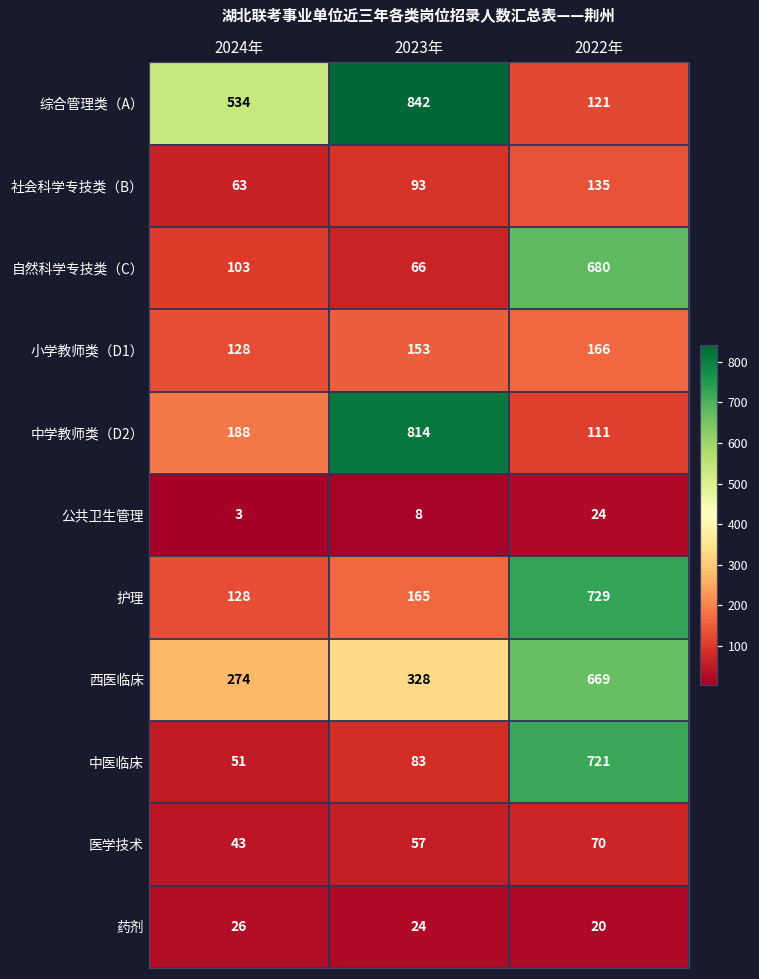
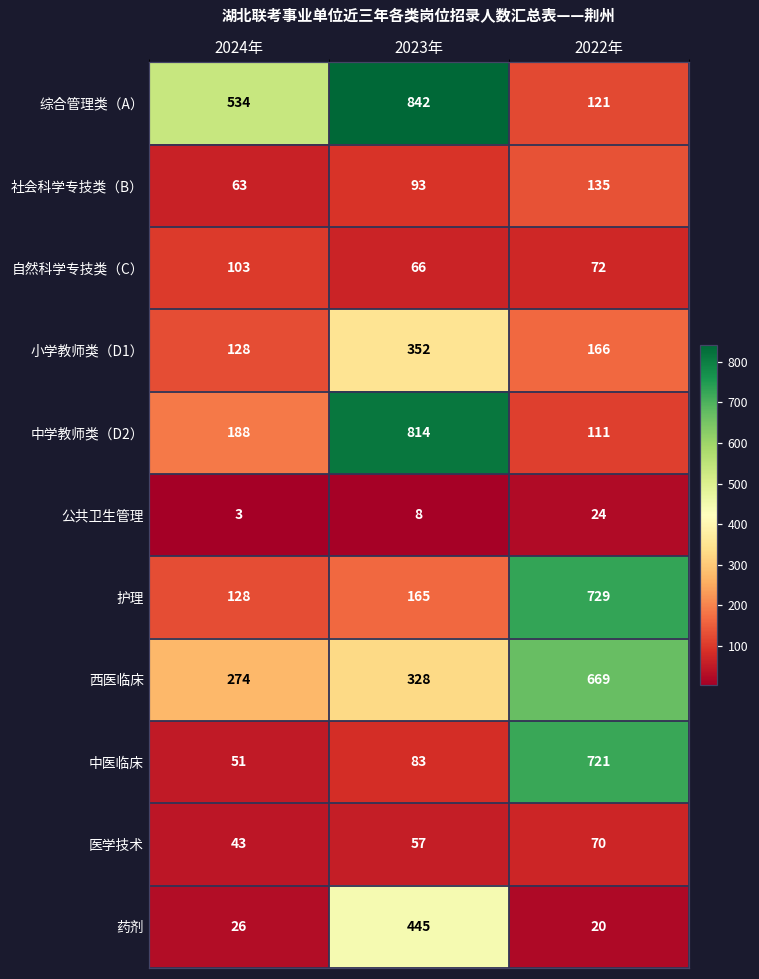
自然科学专技类（C）, 2022年: 680 -> 72
小学教师类（D1）, 2023年: 153 -> 352
药剂, 2023年: 24 -> 445
